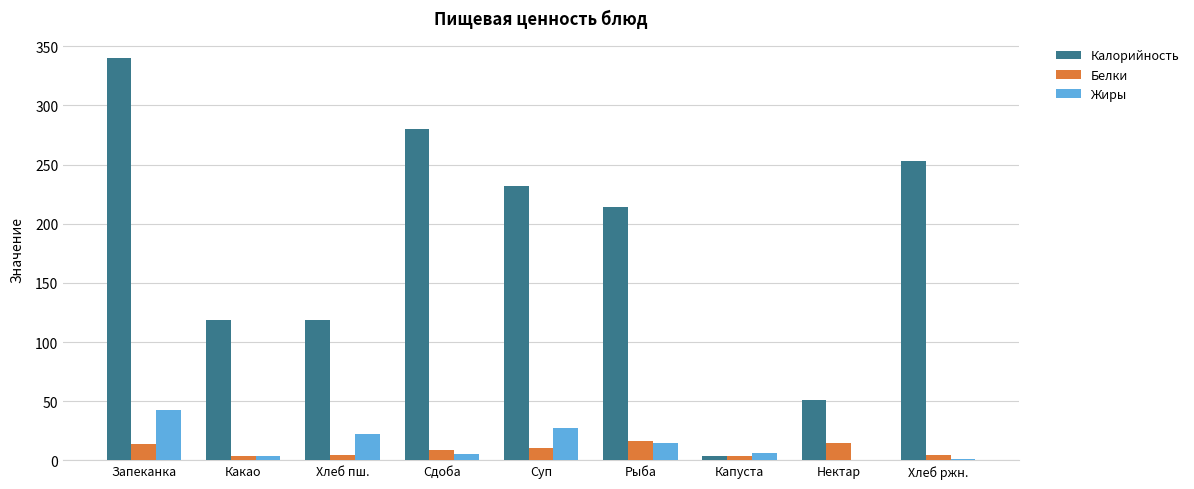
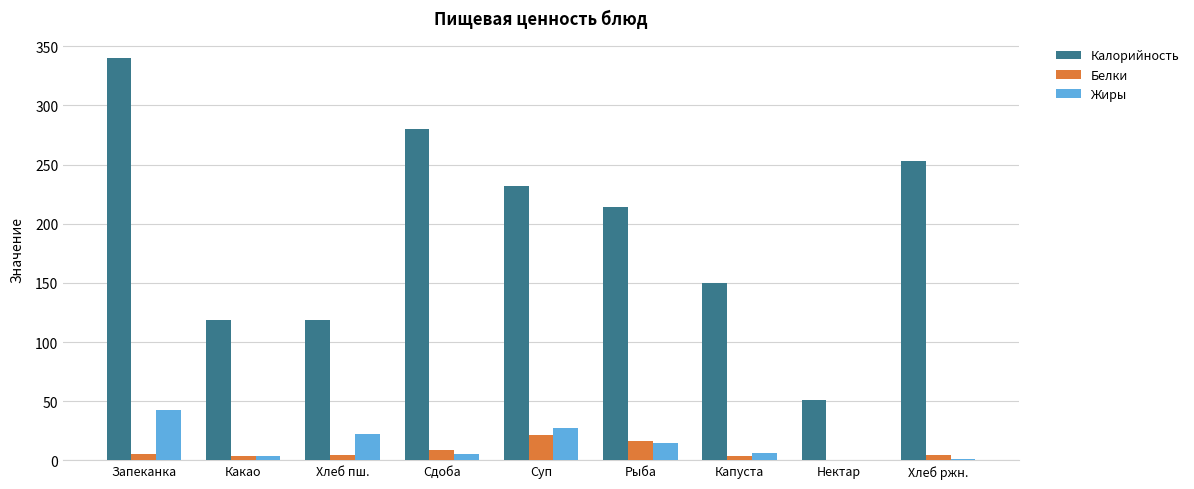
Белки, Запеканка: 14 -> 6
Белки, Суп: 11 -> 21
Калорийность, Капуста: 3 -> 150
Белки, Нектар: 15 -> 1
